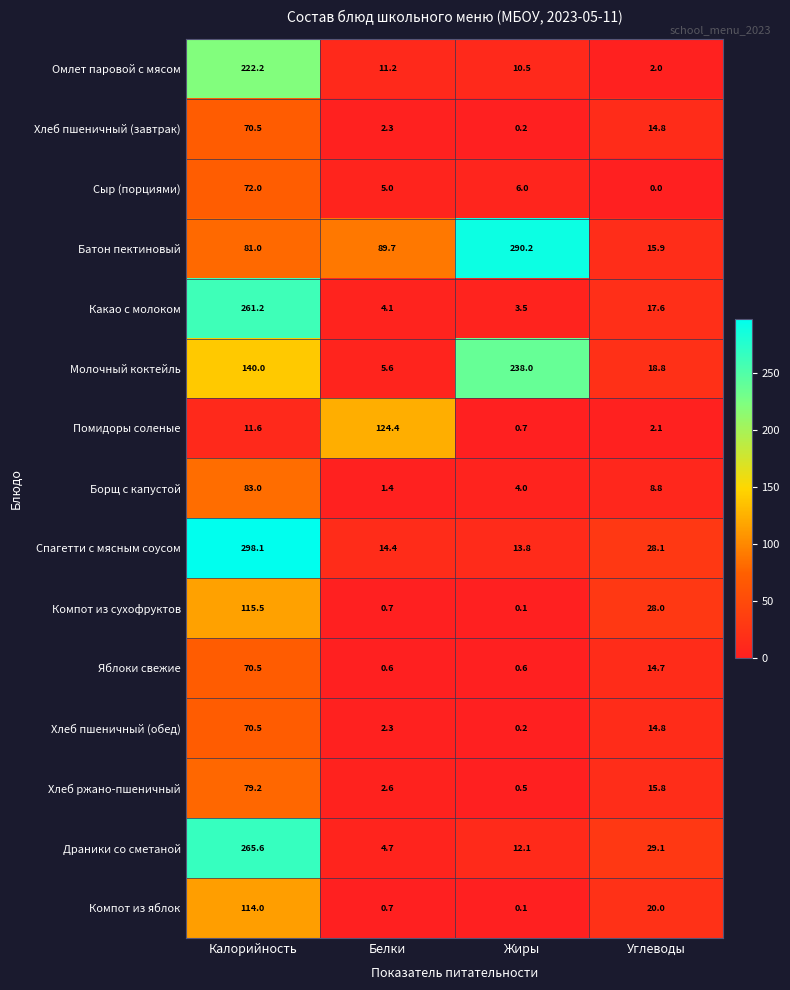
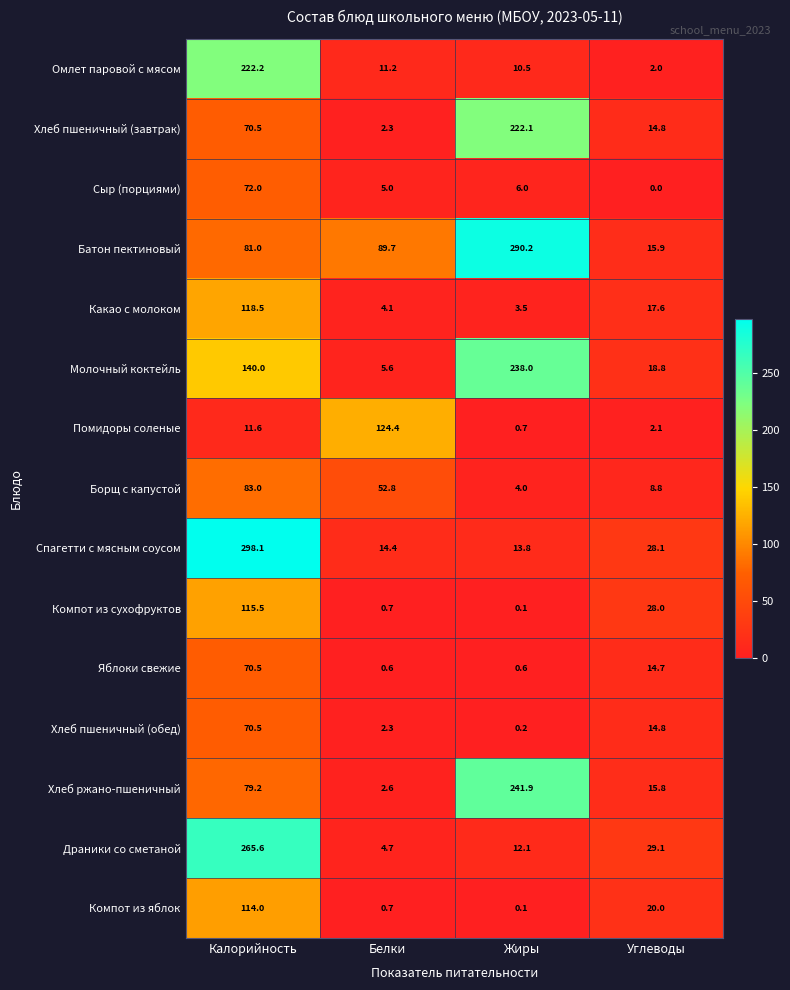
Хлеб пшеничный (завтрак), Жиры: 0.2 -> 222.1
Какао с молоком, Калорийность: 261.2 -> 118.5
Борщ с капустой, Белки: 1.4 -> 52.8
Хлеб ржано-пшеничный, Жиры: 0.5 -> 241.9
